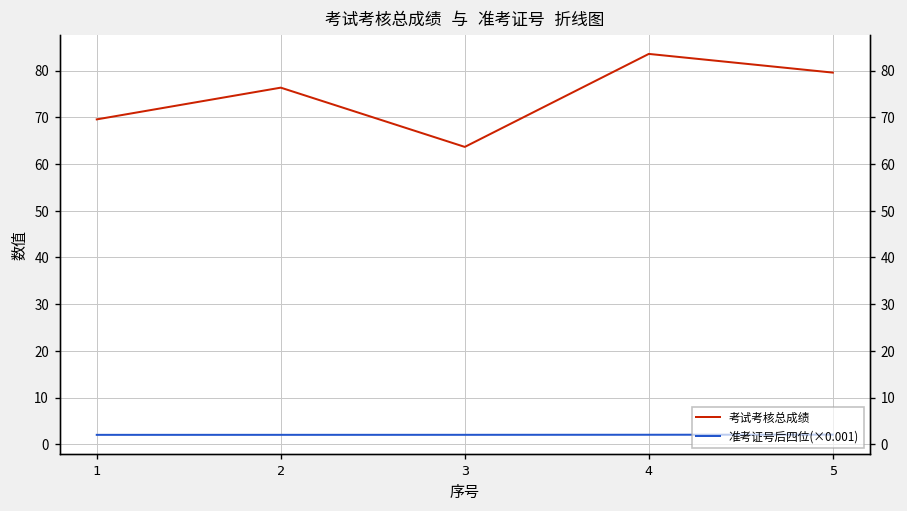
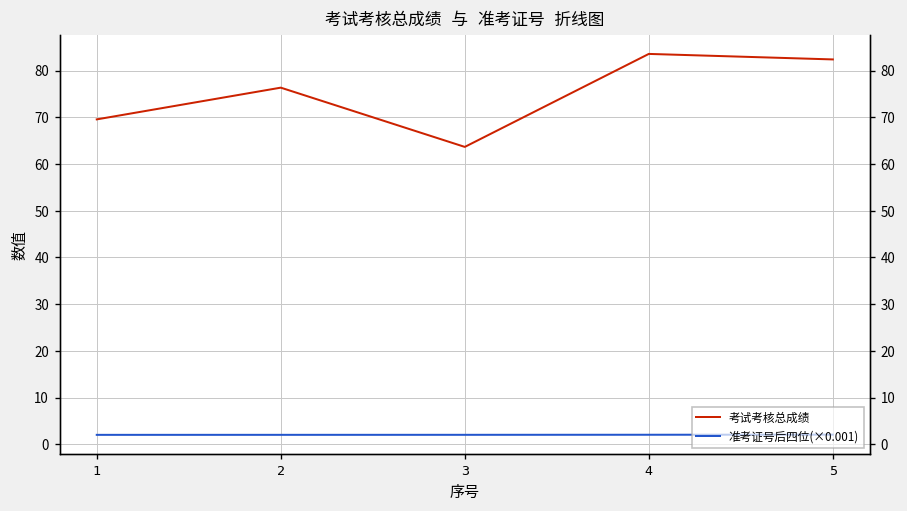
考试考核总成绩, 5: 80 -> 82
